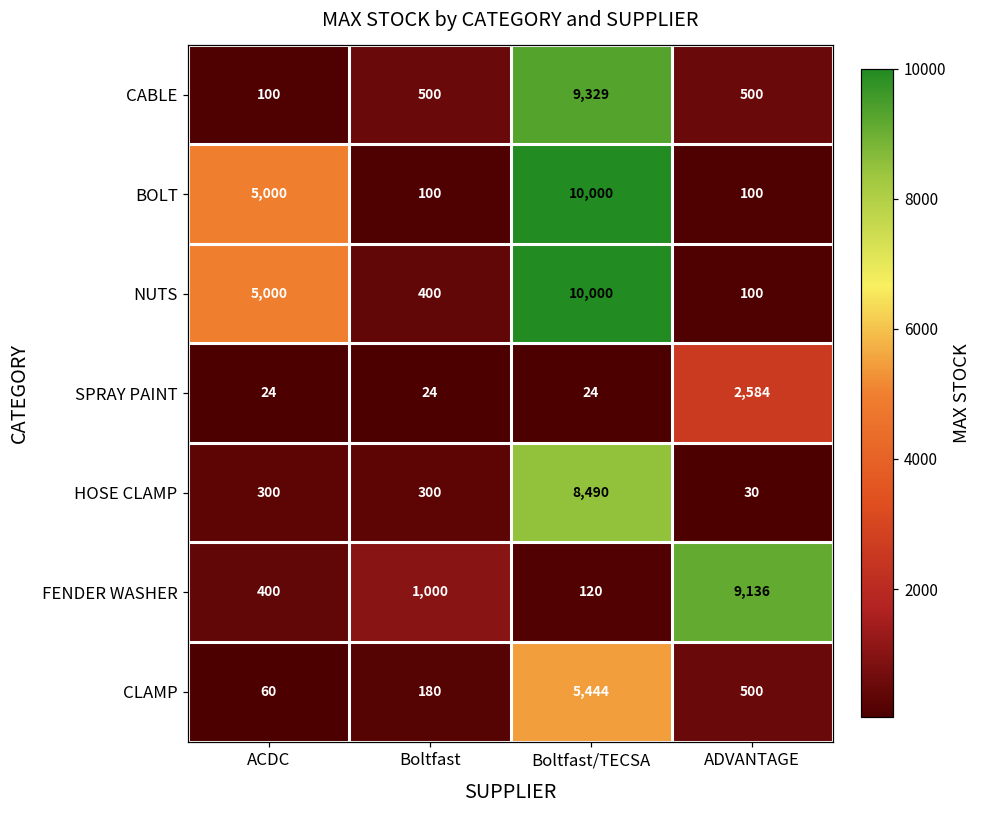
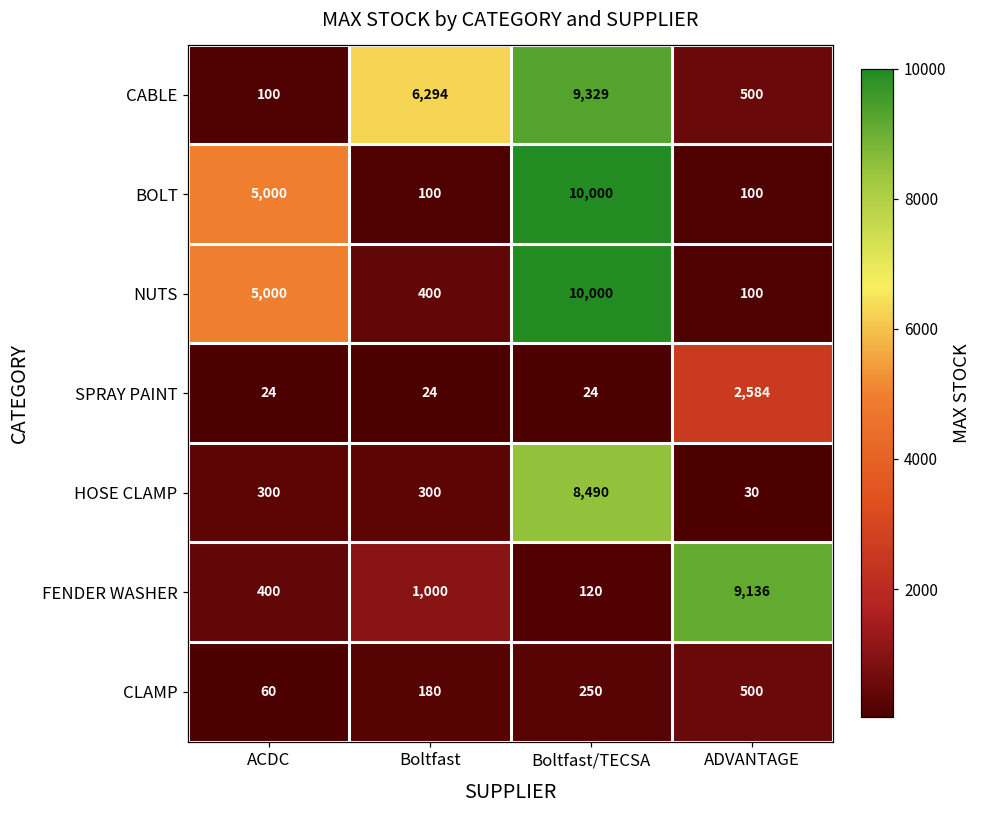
CABLE, Boltfast: 500 -> 6,294
CLAMP, Boltfast/TECSA: 5,444 -> 250
